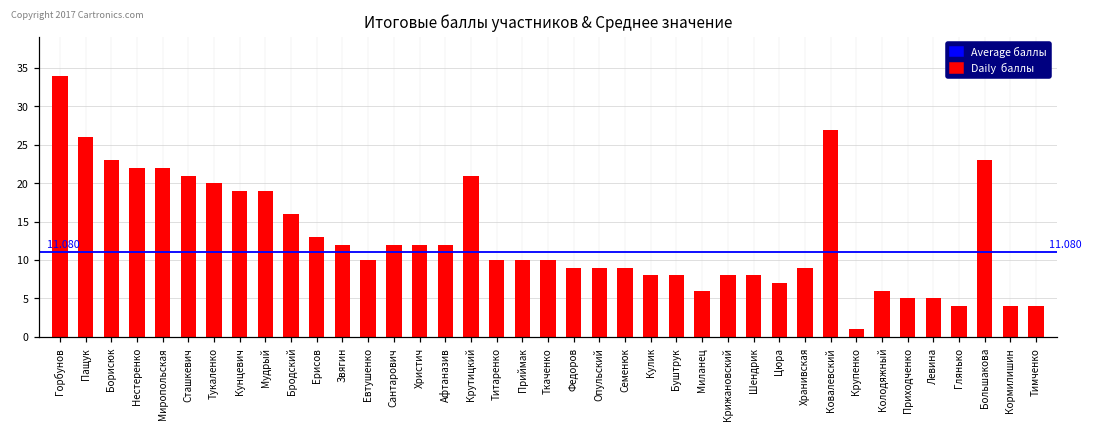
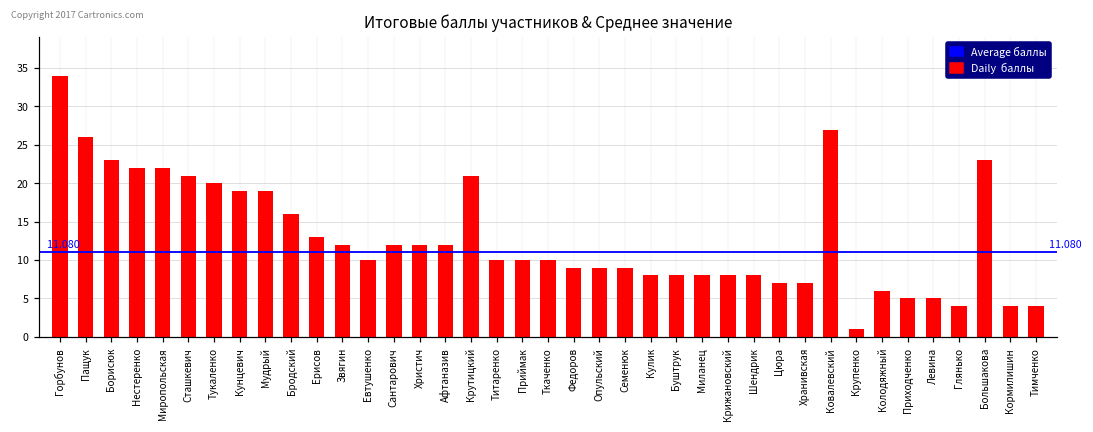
Миланец: 6 -> 8
Хранивская: 9 -> 7
